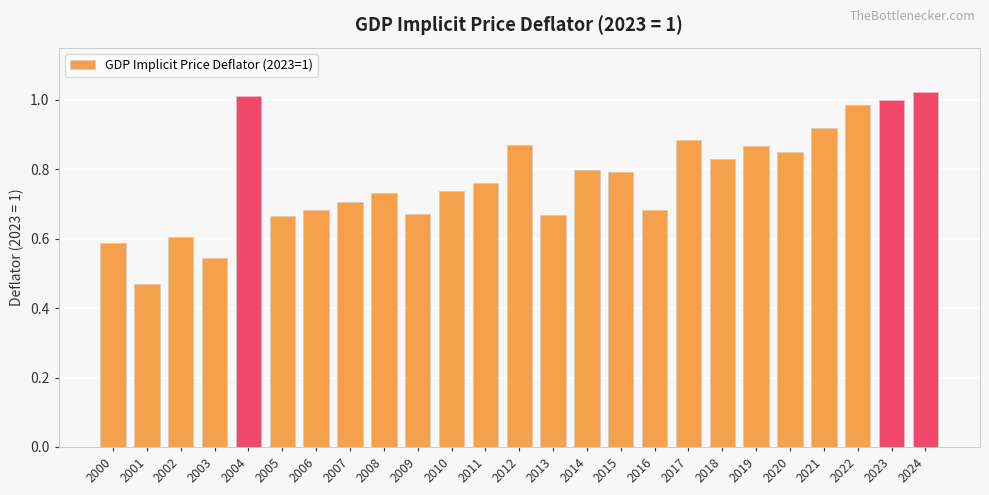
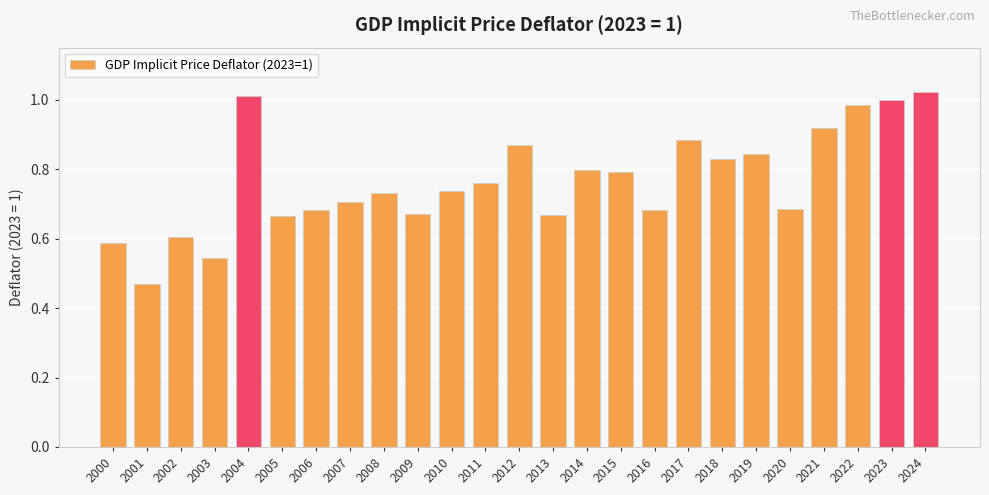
2019: 0.87 -> 0.84
2020: 0.85 -> 0.68
